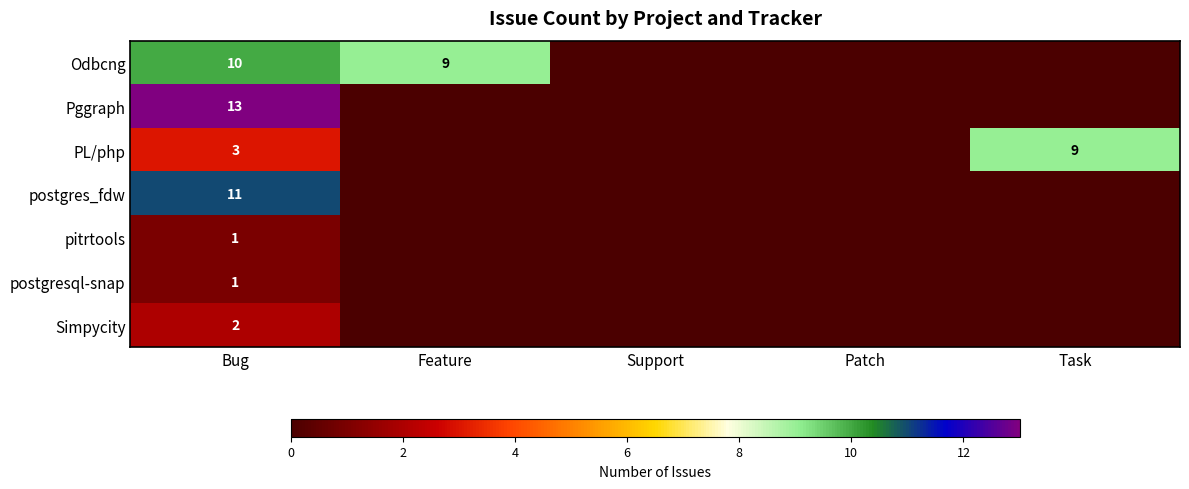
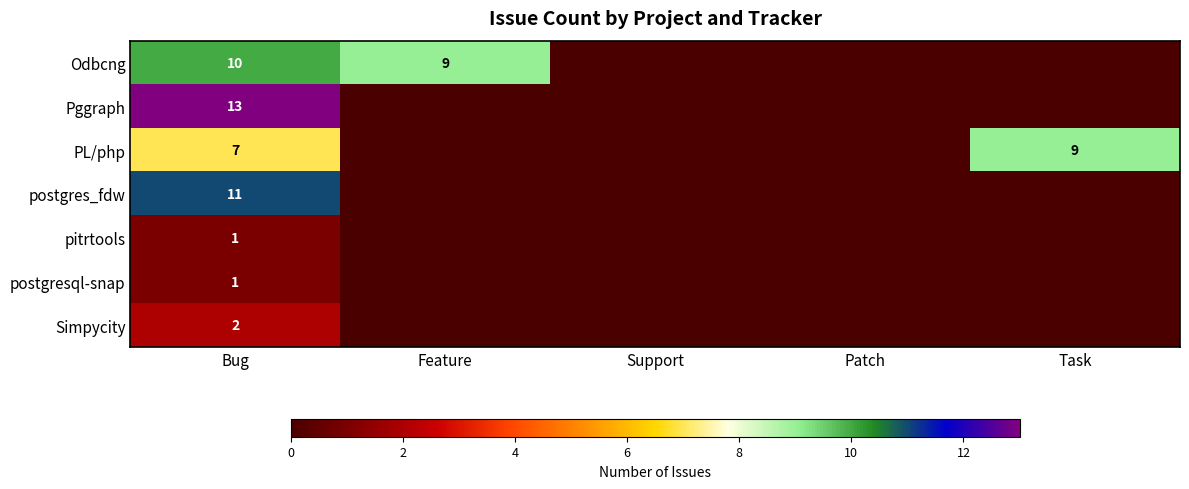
PL/php, Bug: 3 -> 7
